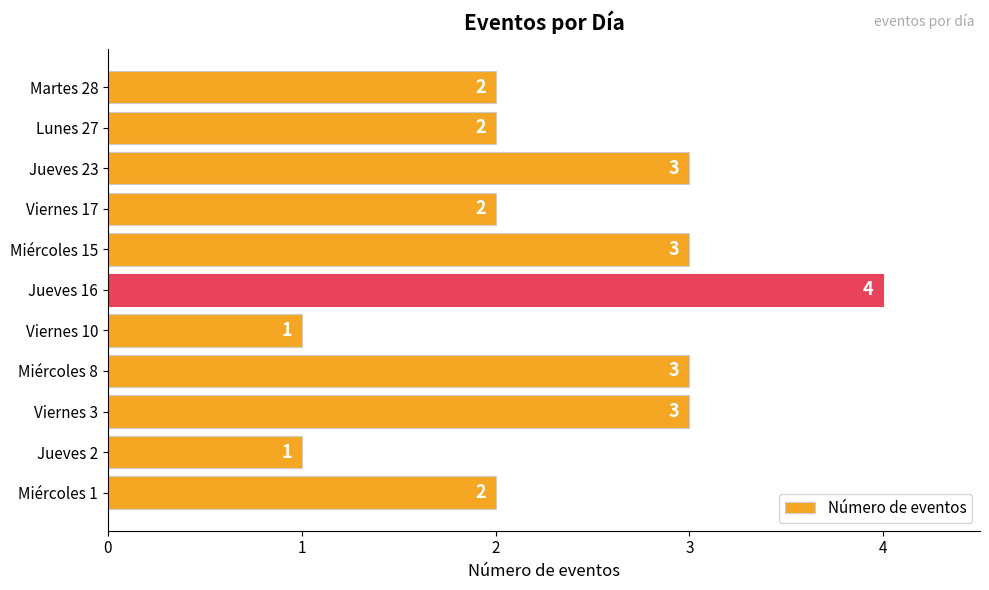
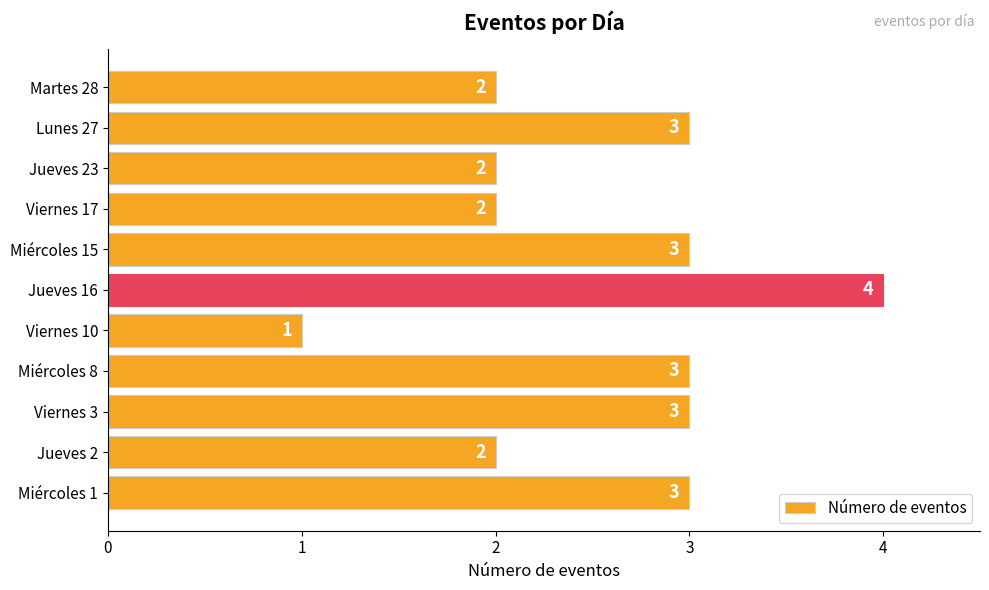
Lunes 27: 2 -> 3
Jueves 23: 3 -> 2
Jueves 2: 1 -> 2
Miércoles 1: 2 -> 3
